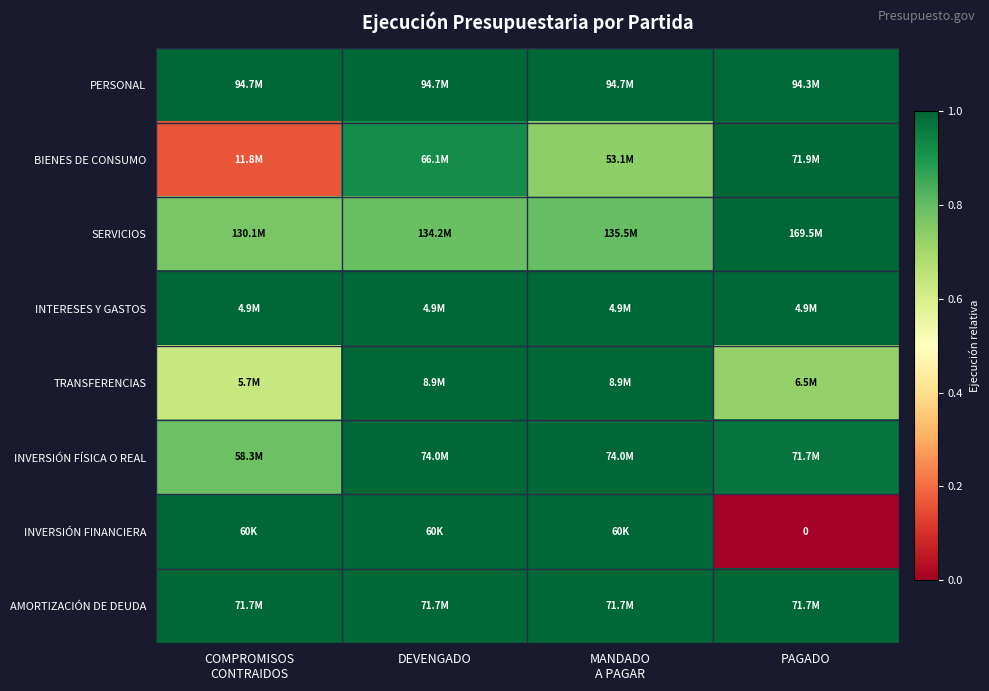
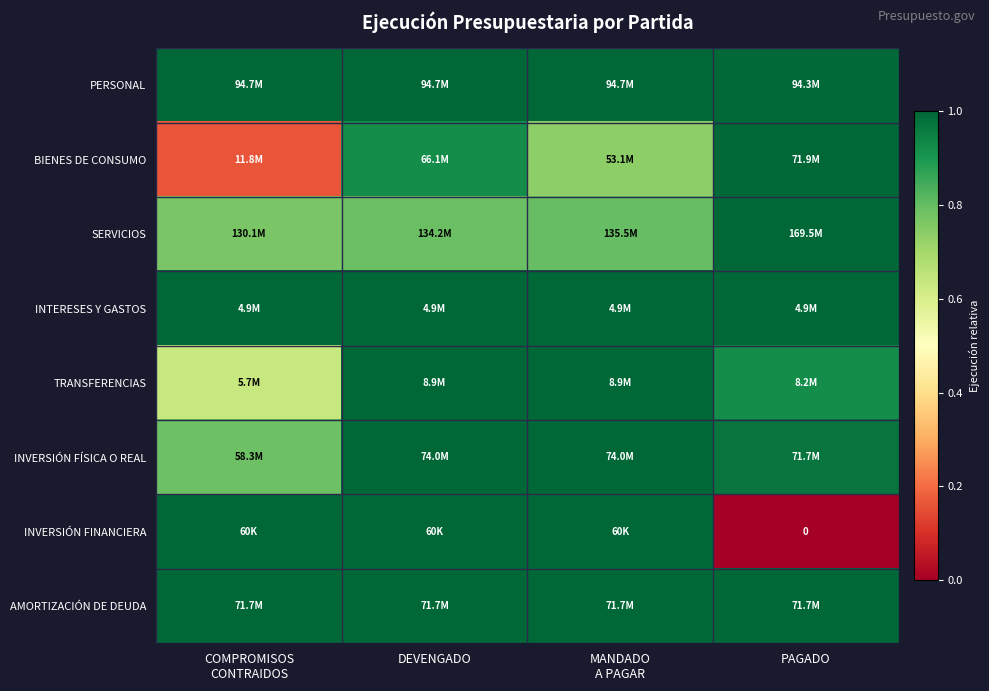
TRANSFERENCIAS, PAGADO: 6.5M -> 8.2M
